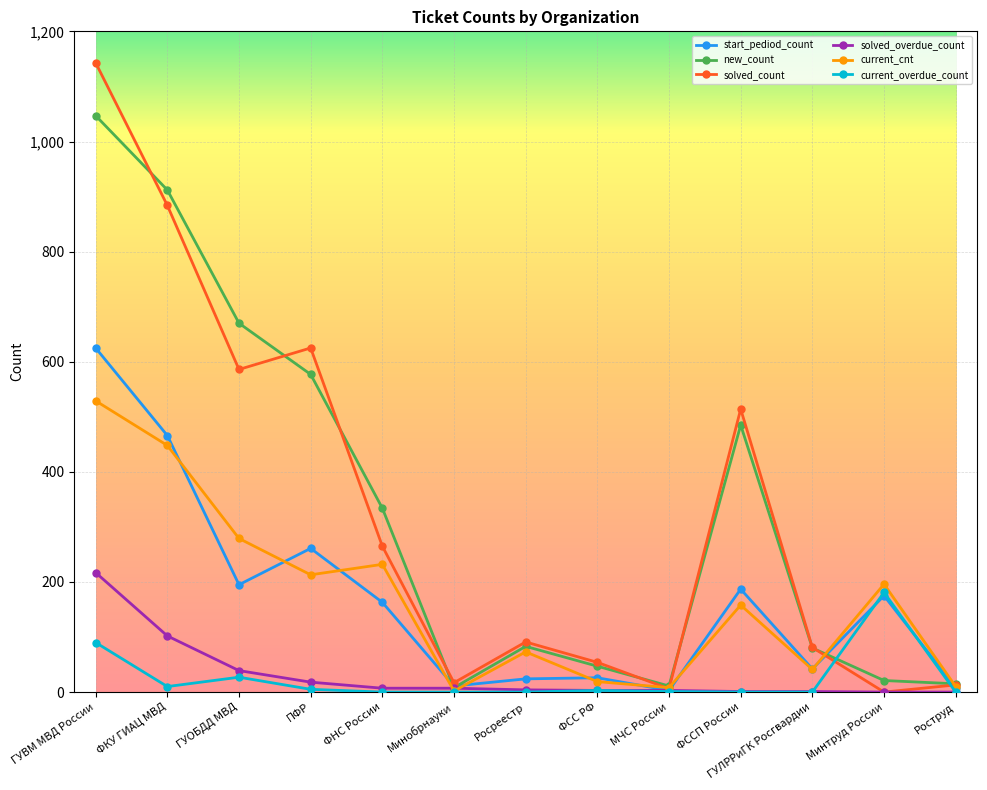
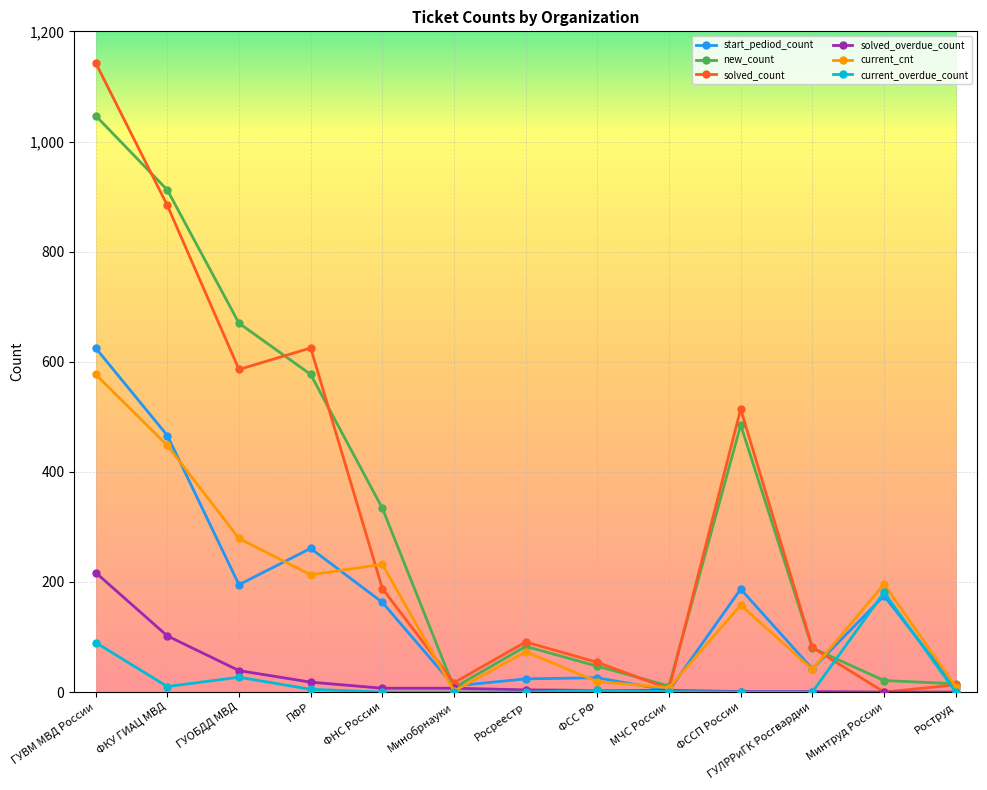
current_cnt, ГУВМ МВД России: 530 -> 580
solved_count, ФНС России: 270 -> 190
